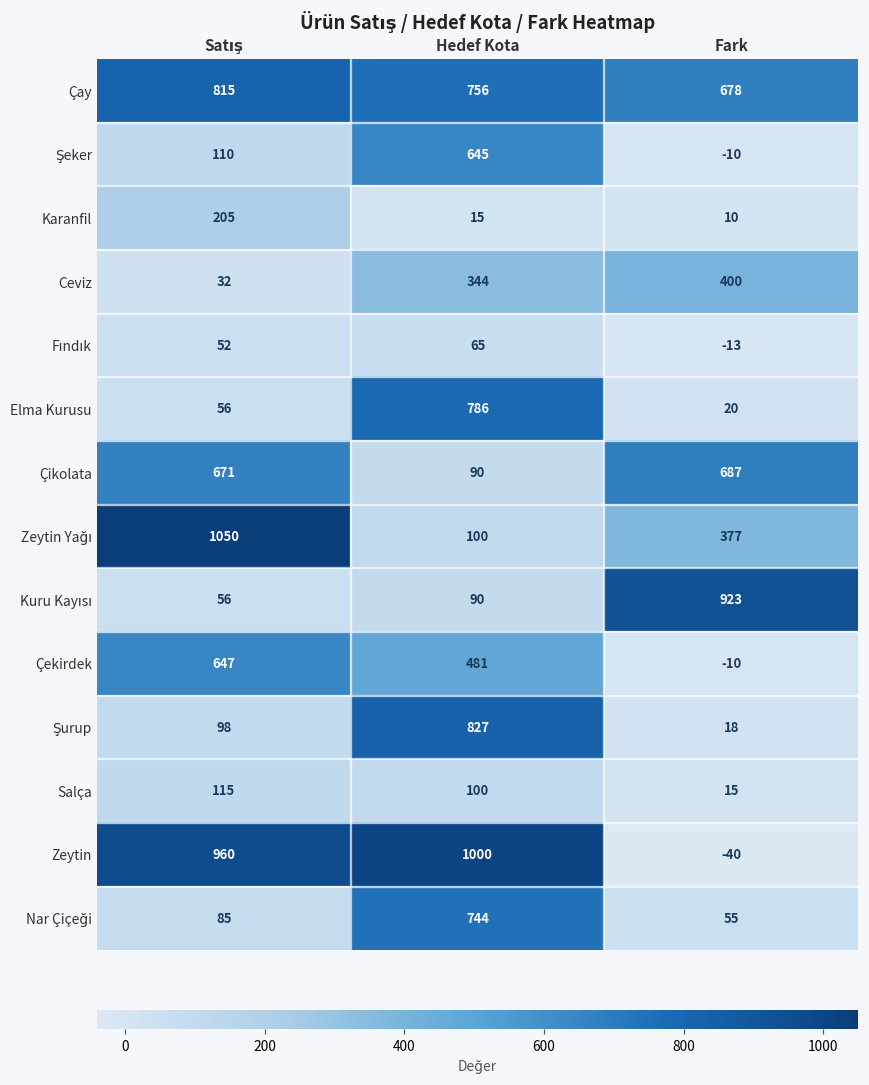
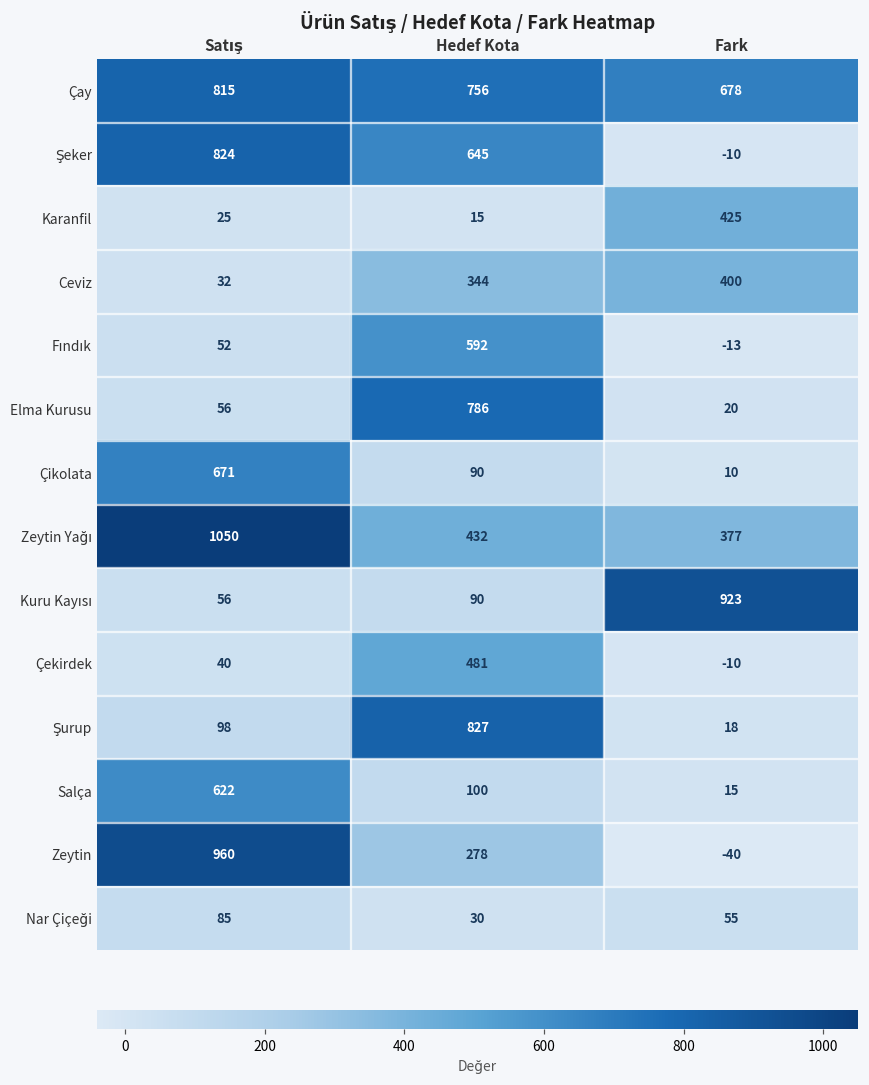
Şeker, Satış: 110 -> 824
Karanfil, Satış: 205 -> 25
Karanfil, Fark: 10 -> 425
Fındık, Hedef Kota: 65 -> 592
Çikolata, Fark: 687 -> 10
Zeytin Yağı, Hedef Kota: 100 -> 432
Çekirdek, Satış: 647 -> 40
Salça, Satış: 115 -> 622
Zeytin, Hedef Kota: 1000 -> 278
Nar Çiçeği, Hedef Kota: 744 -> 30
